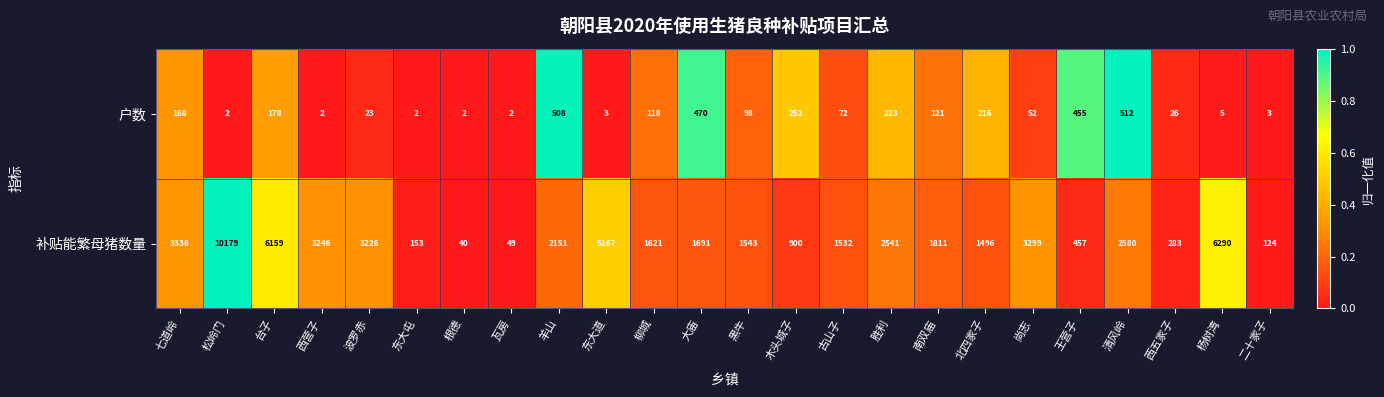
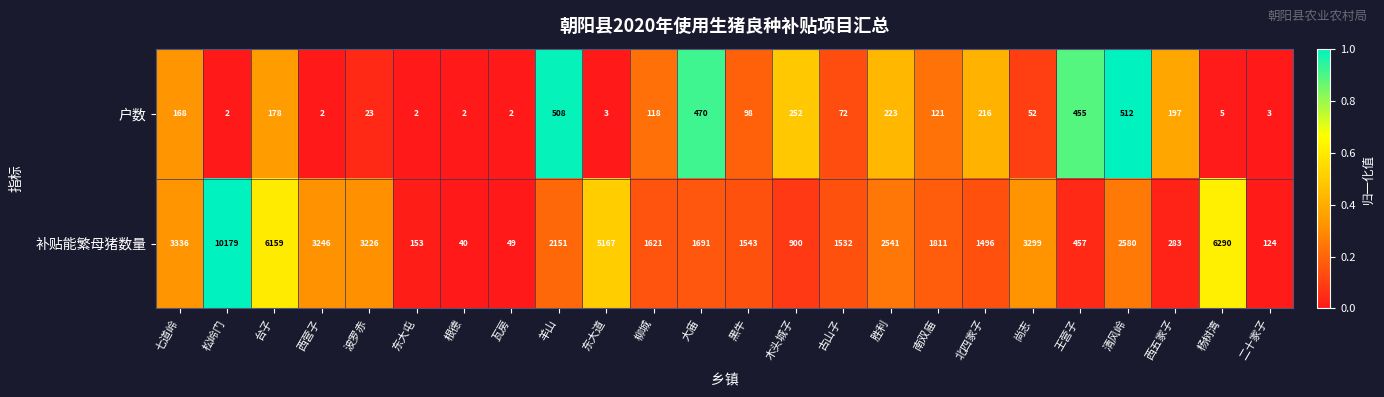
户数, 西五家子: 26 -> 197
